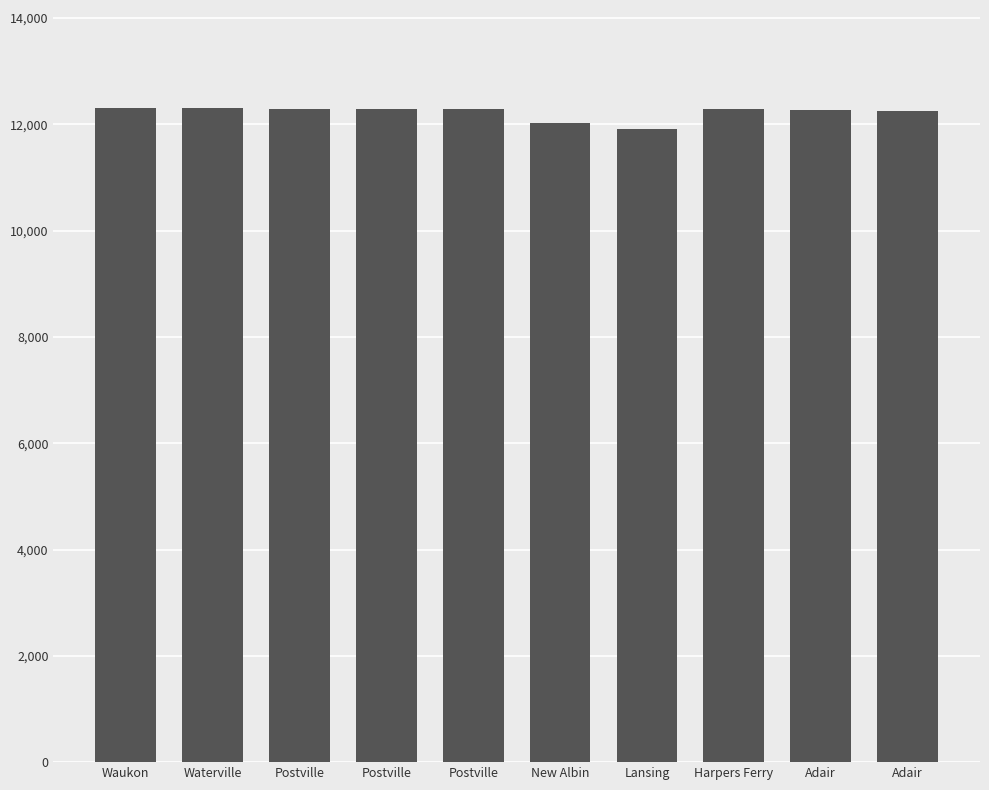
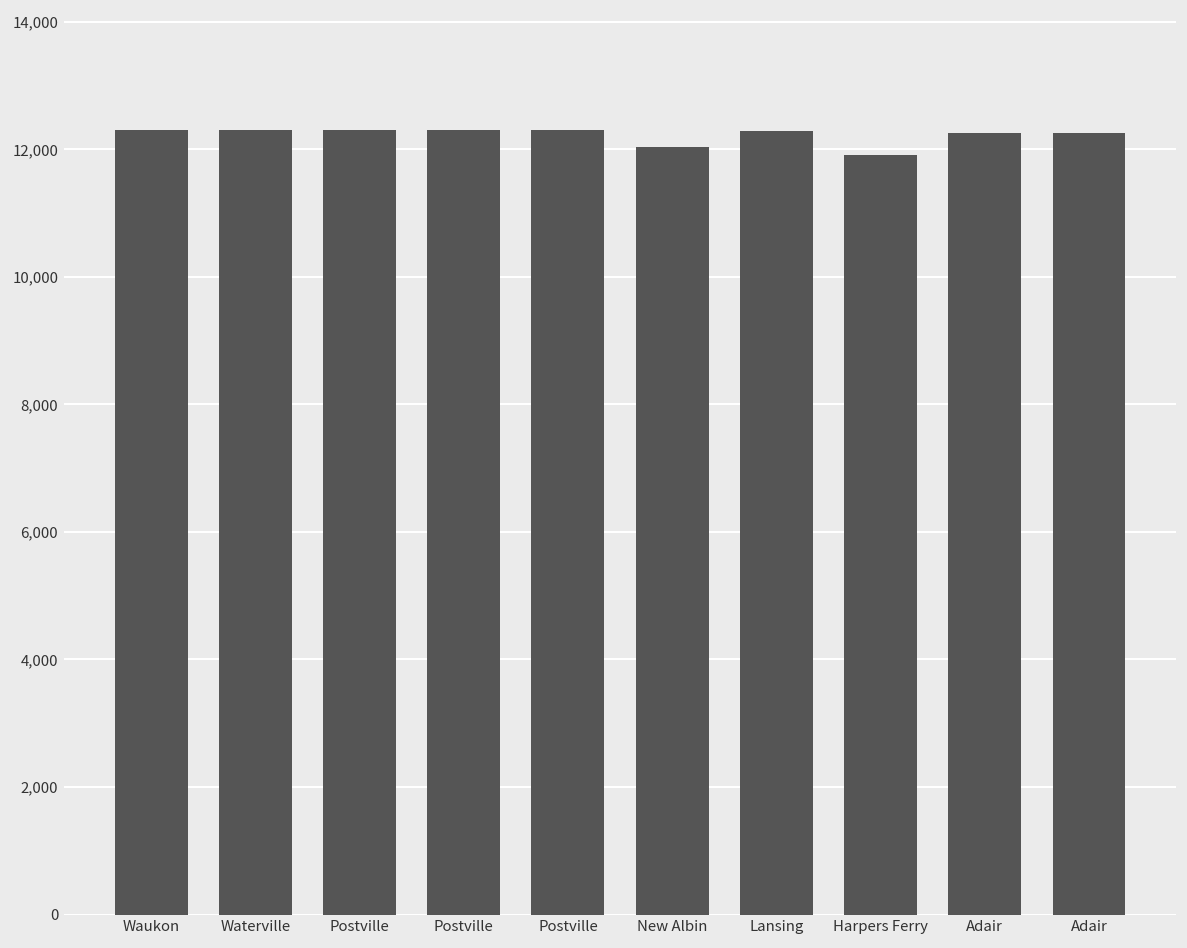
Lansing: 11,900 -> 12,300
Harpers Ferry: 12,300 -> 11,900
